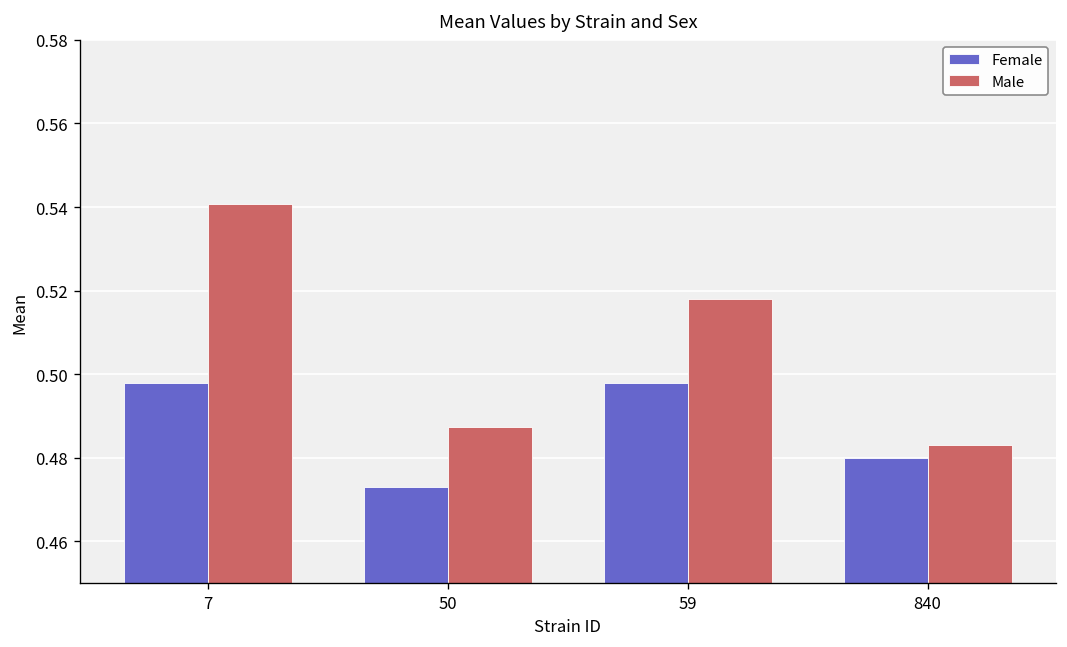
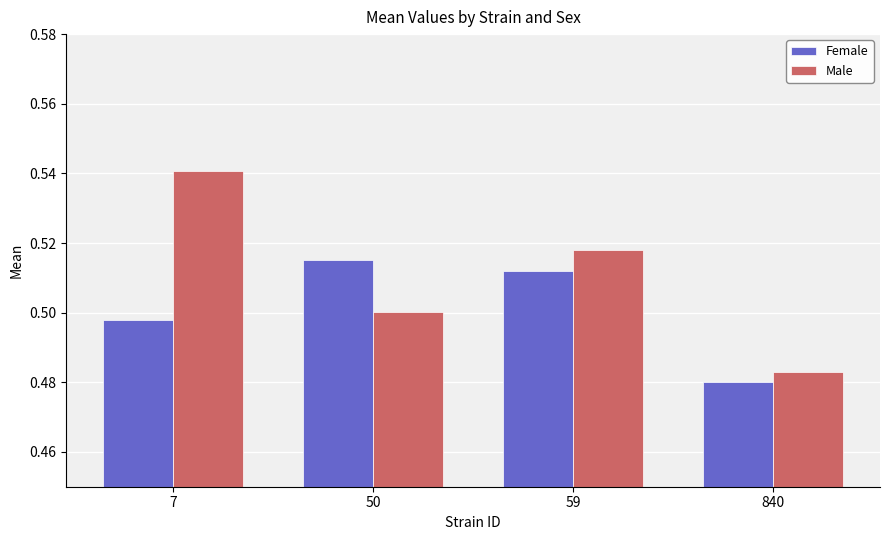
Female, 50: 0.473 -> 0.515
Male, 50: 0.487 -> 0.500
Female, 59: 0.498 -> 0.512
